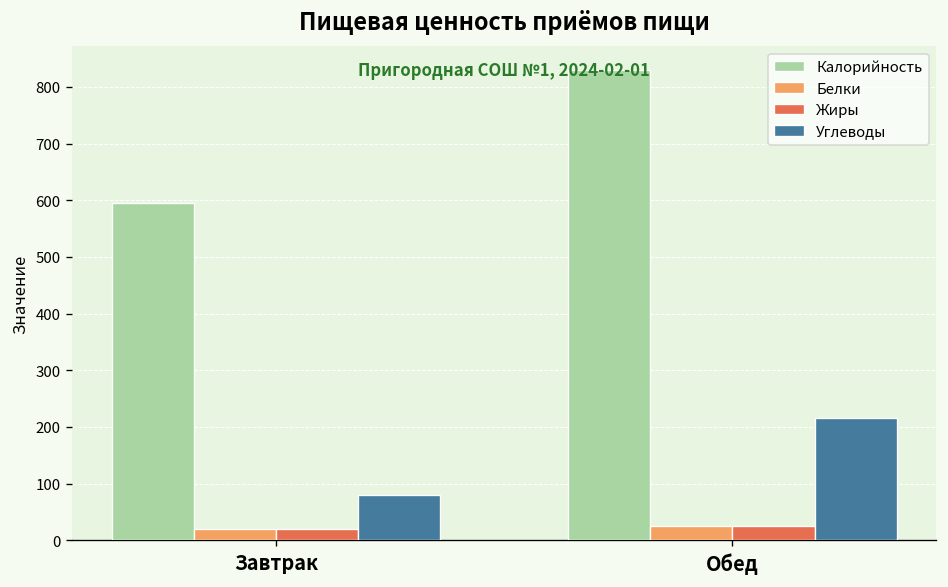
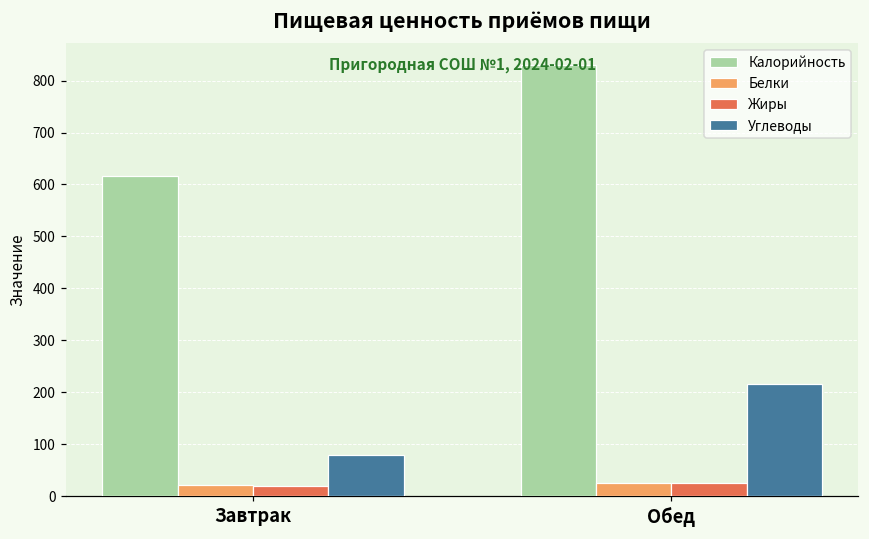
Калорийность, Завтрак: 600 -> 620
